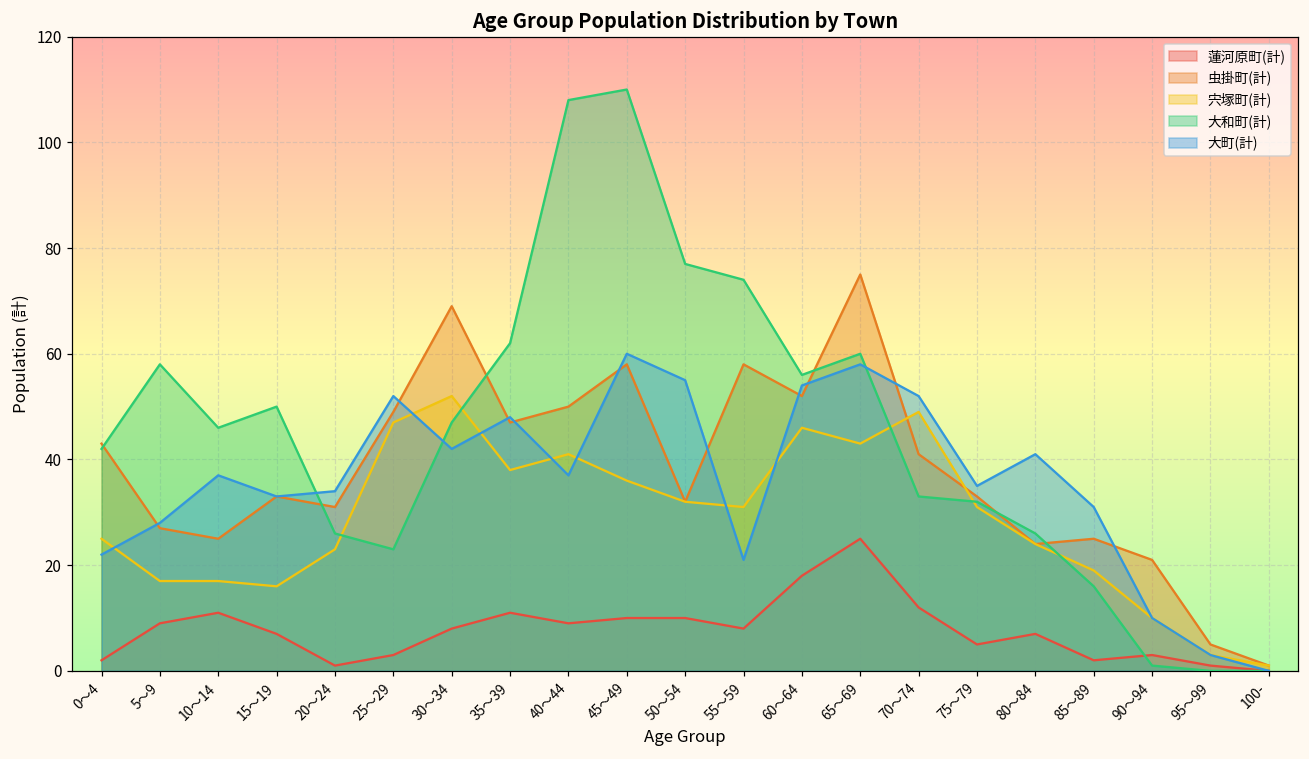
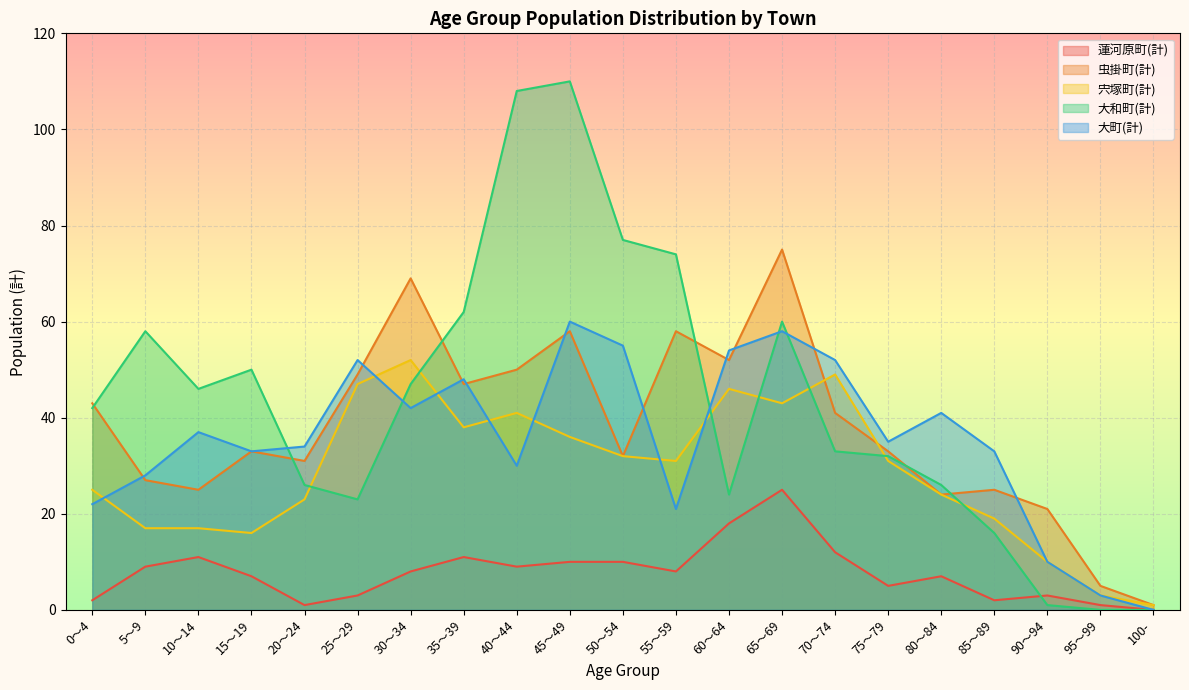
大町(計), 40～44: 37 -> 30
大和町(計), 60～64: 56 -> 24
大町(計), 85～89: 31 -> 33
